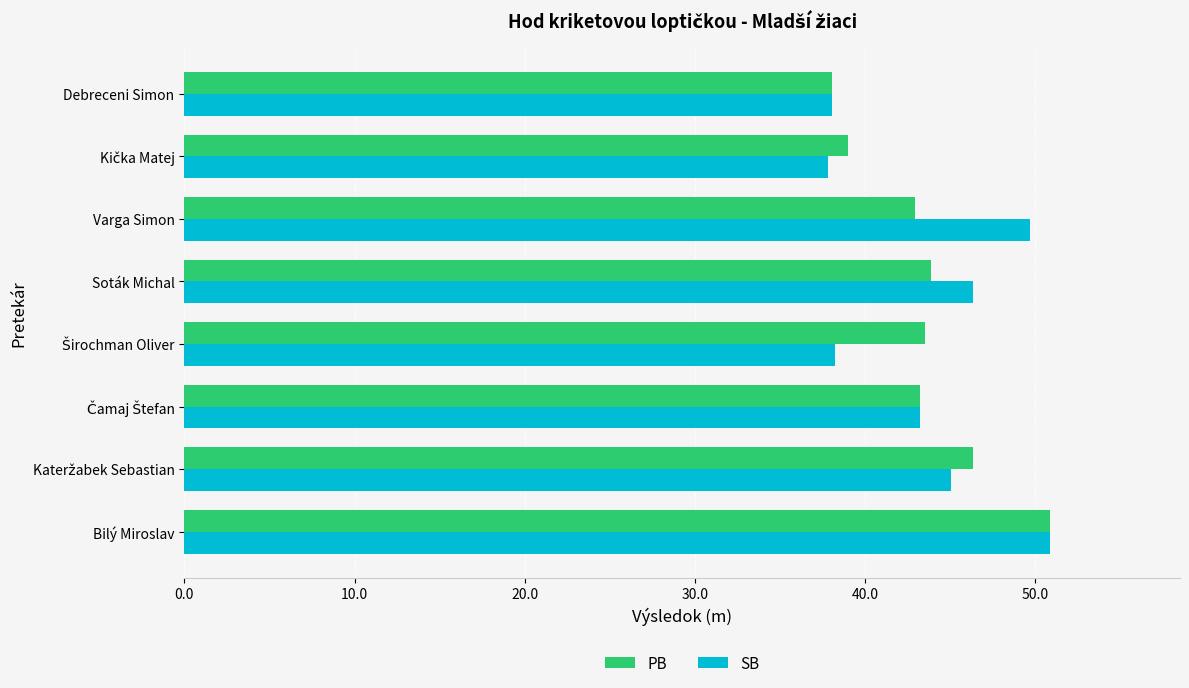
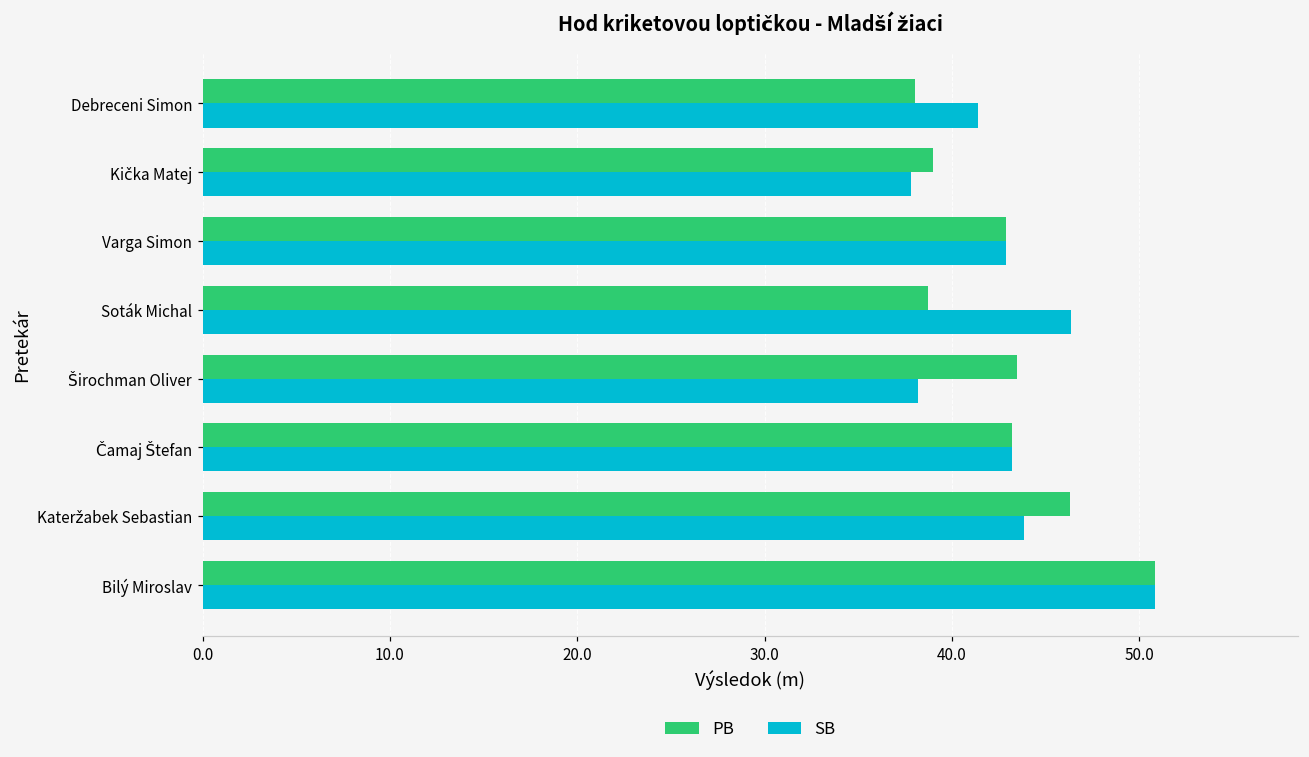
SB, Debreceni Simon: 38.1 -> 41.4
SB, Varga Simon: 49.7 -> 42.9
PB, Soták Michal: 43.9 -> 38.7
SB, Kateržabek Sebastian: 45.0 -> 43.9
